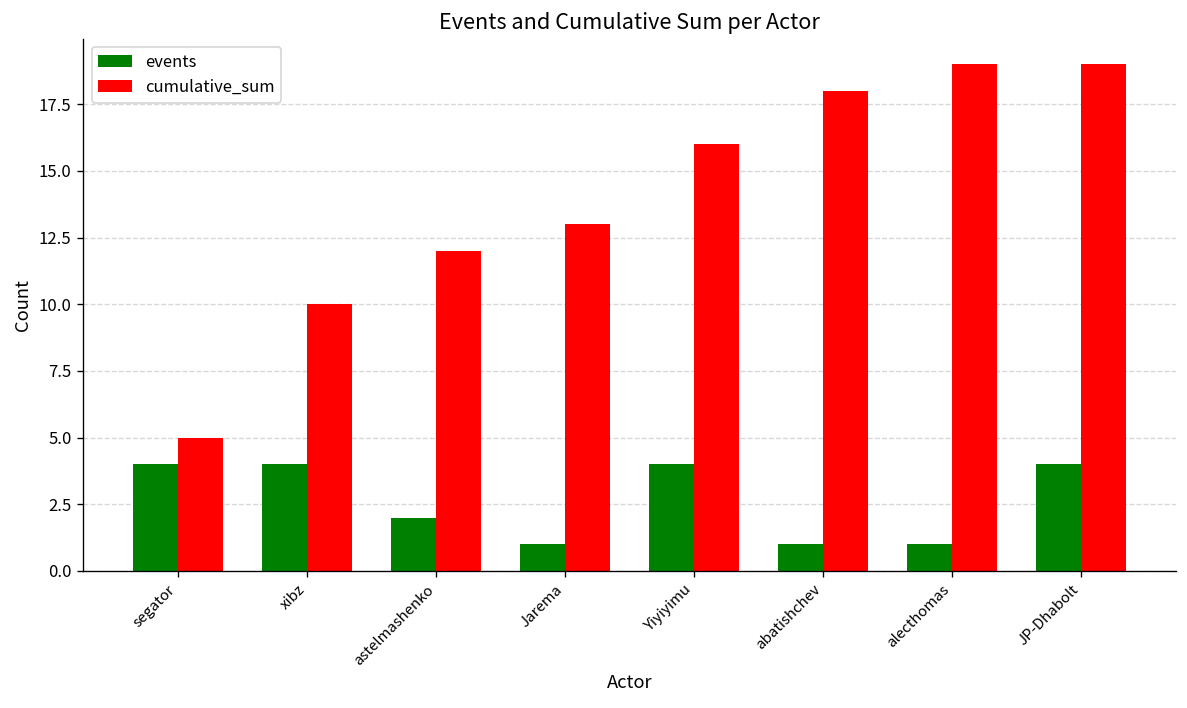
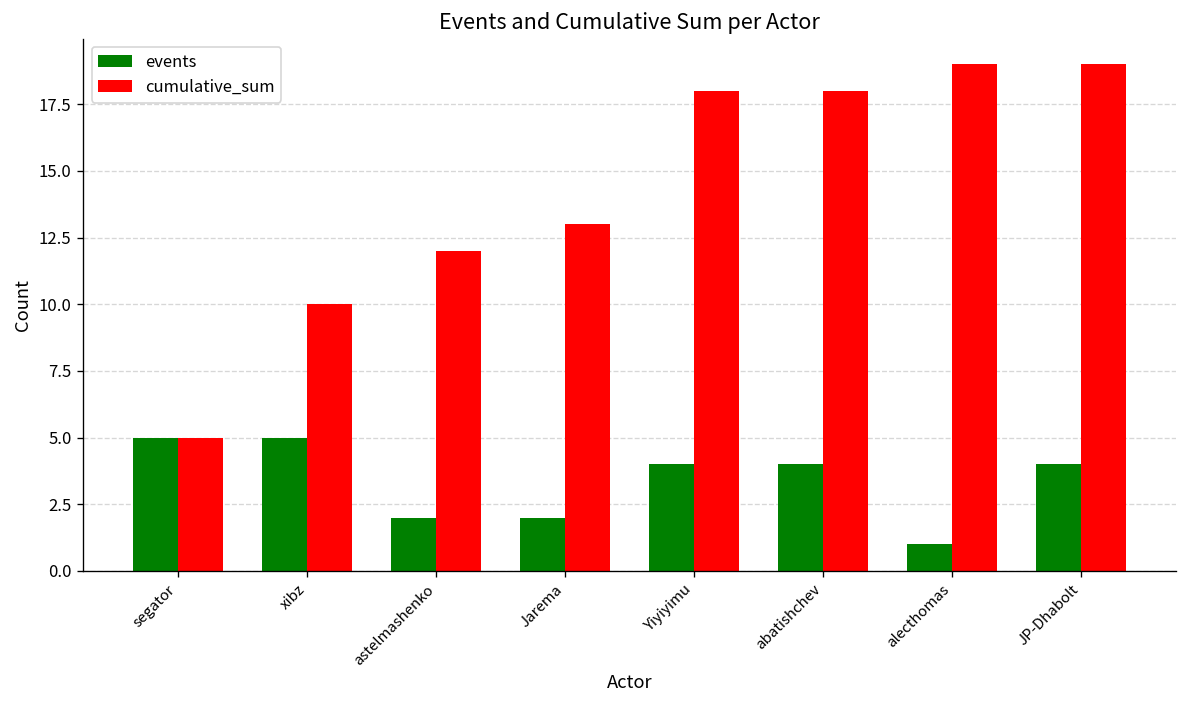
events, segator: 4 -> 5
events, xibz: 4 -> 5
events, Jarema: 1 -> 2
cumulative_sum, Yiyiyimu: 16 -> 18
events, abatishchev: 1 -> 4
